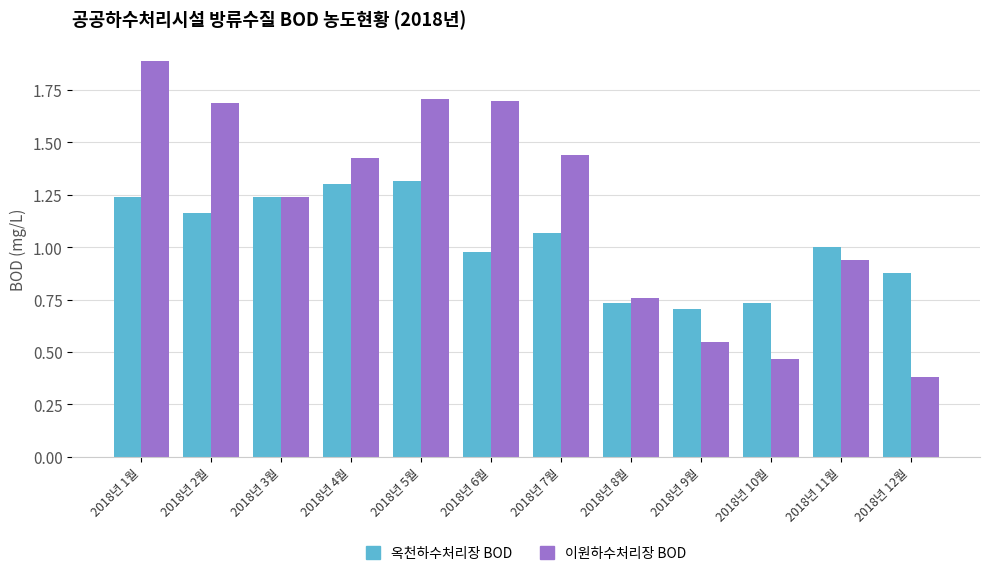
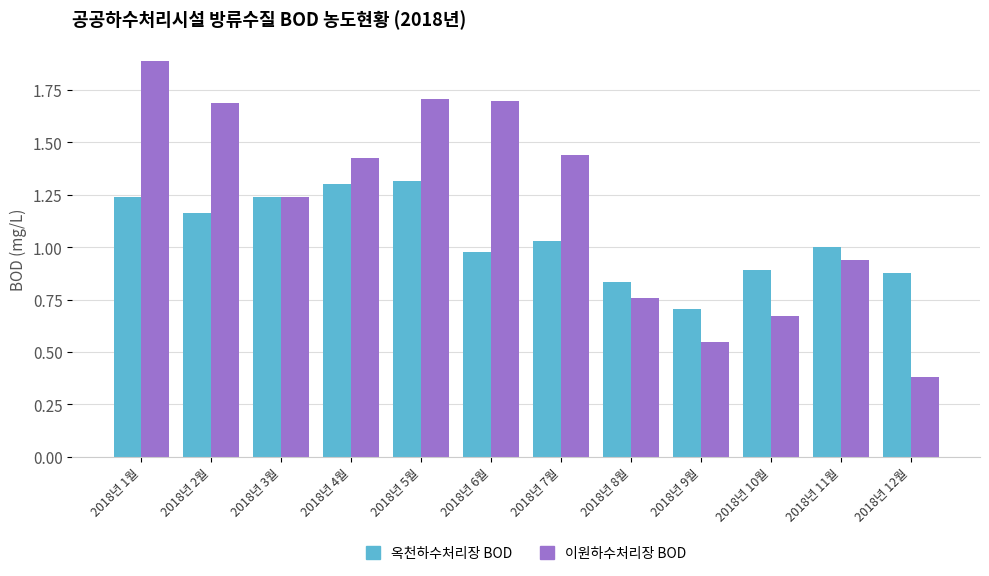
옥천하수처리장 BOD, 2018년 7월: 1.07 -> 1.03
옥천하수처리장 BOD, 2018년 8월: 0.74 -> 0.83
옥천하수처리장 BOD, 2018년 10월: 0.73 -> 0.89
이원하수처리장 BOD, 2018년 10월: 0.47 -> 0.67
